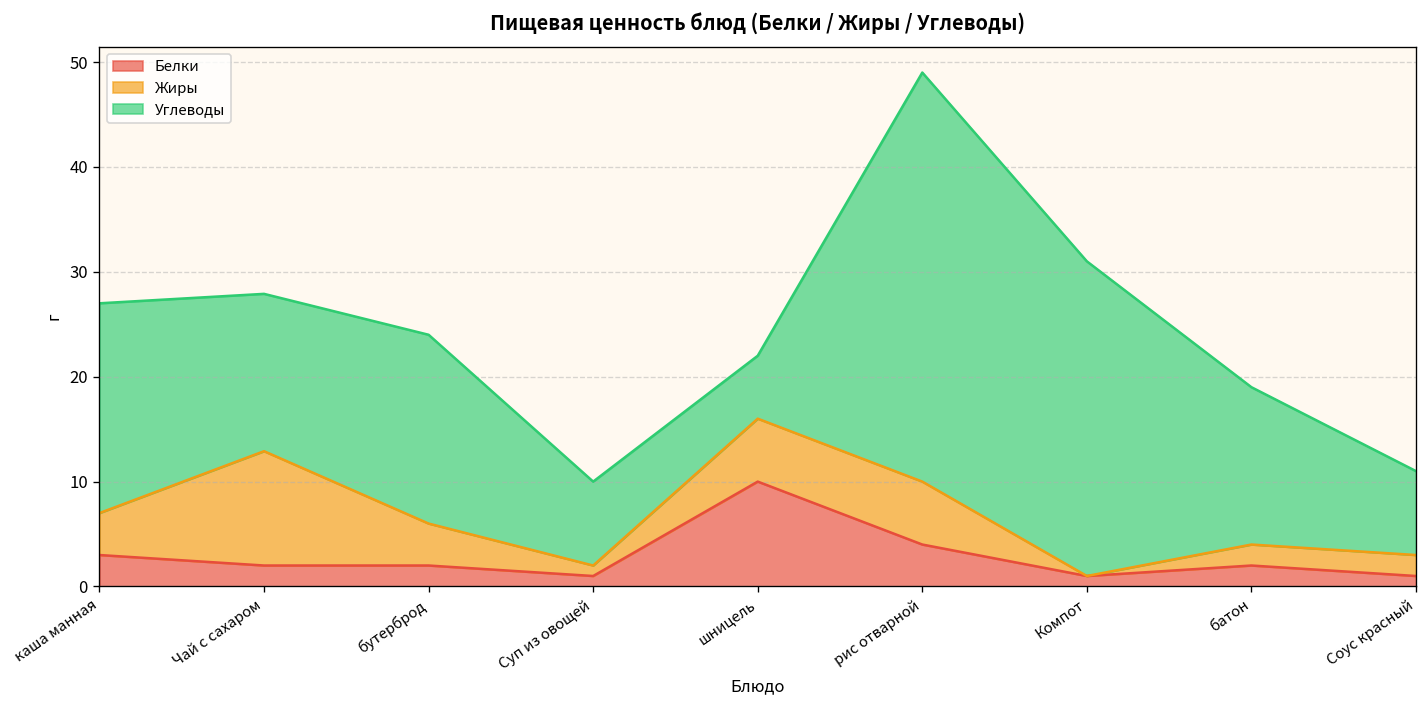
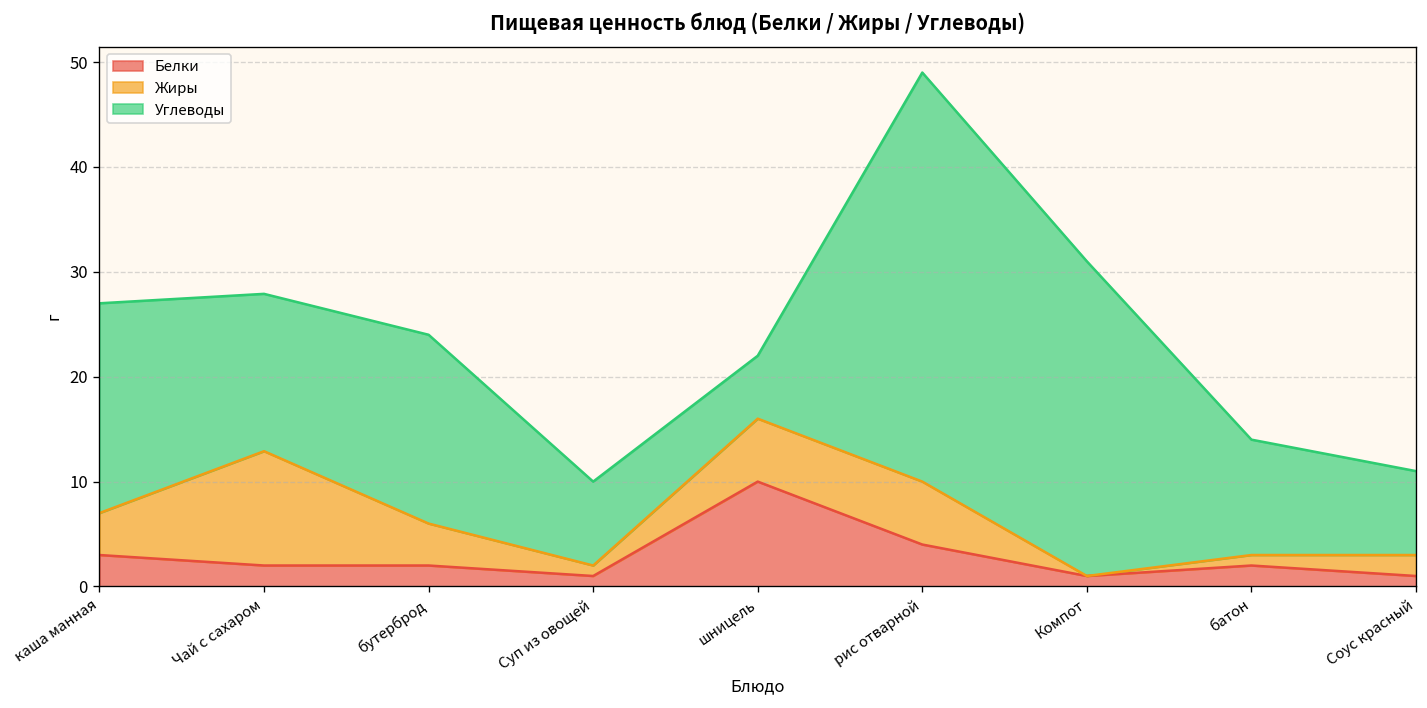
Жиры, батон: 2 -> 1
Углеводы, батон: 15 -> 11
